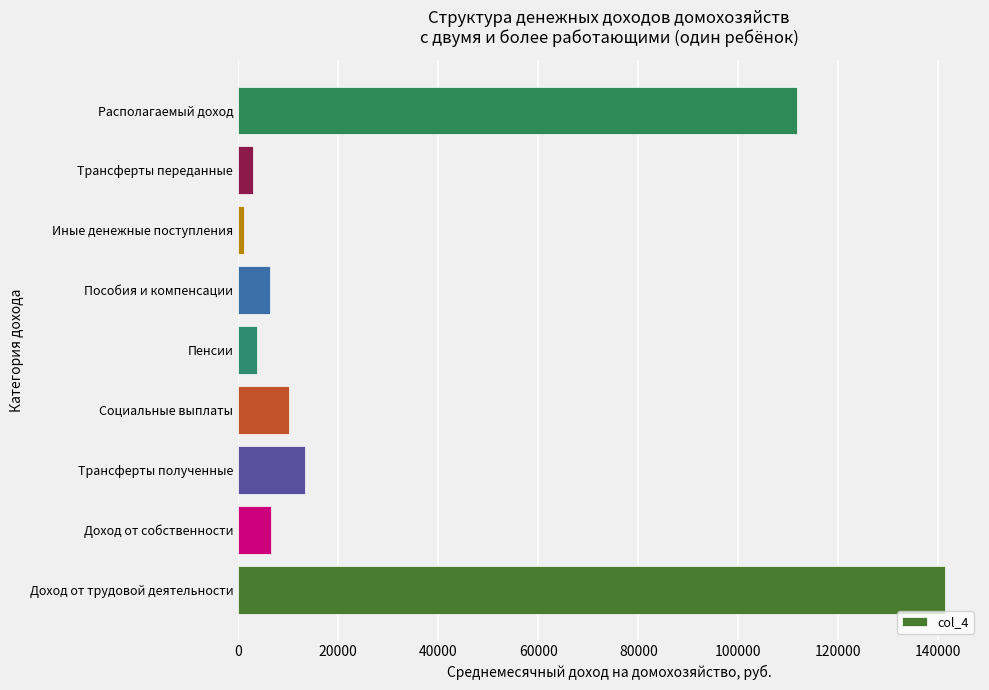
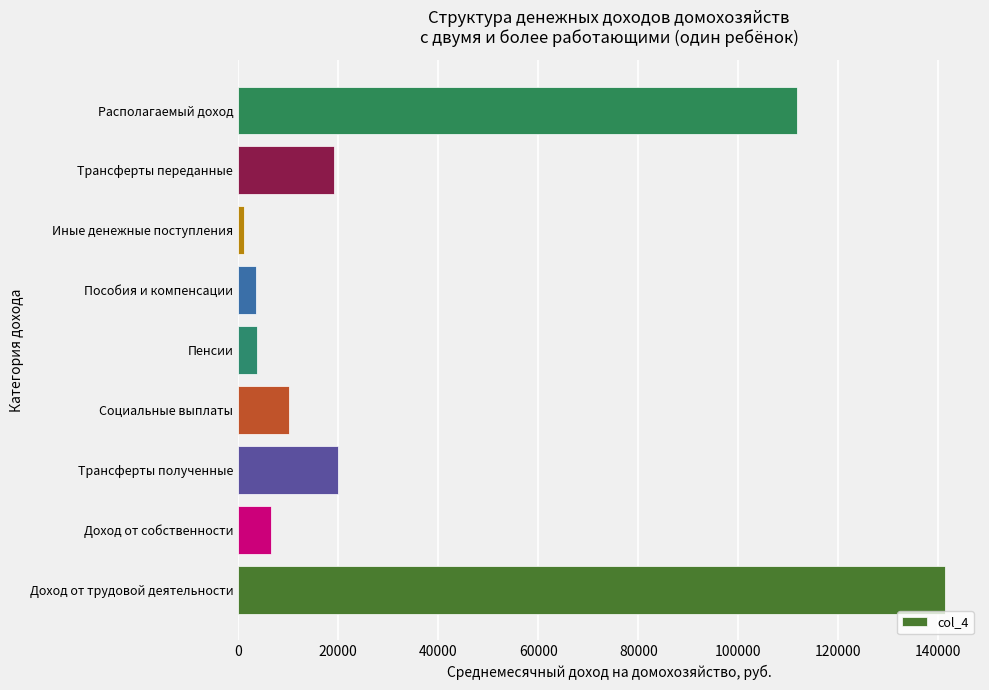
Трансферты переданные: 3000 -> 19000
Пособия и компенсации: 6000 -> 4000
Трансферты полученные: 13000 -> 20000
